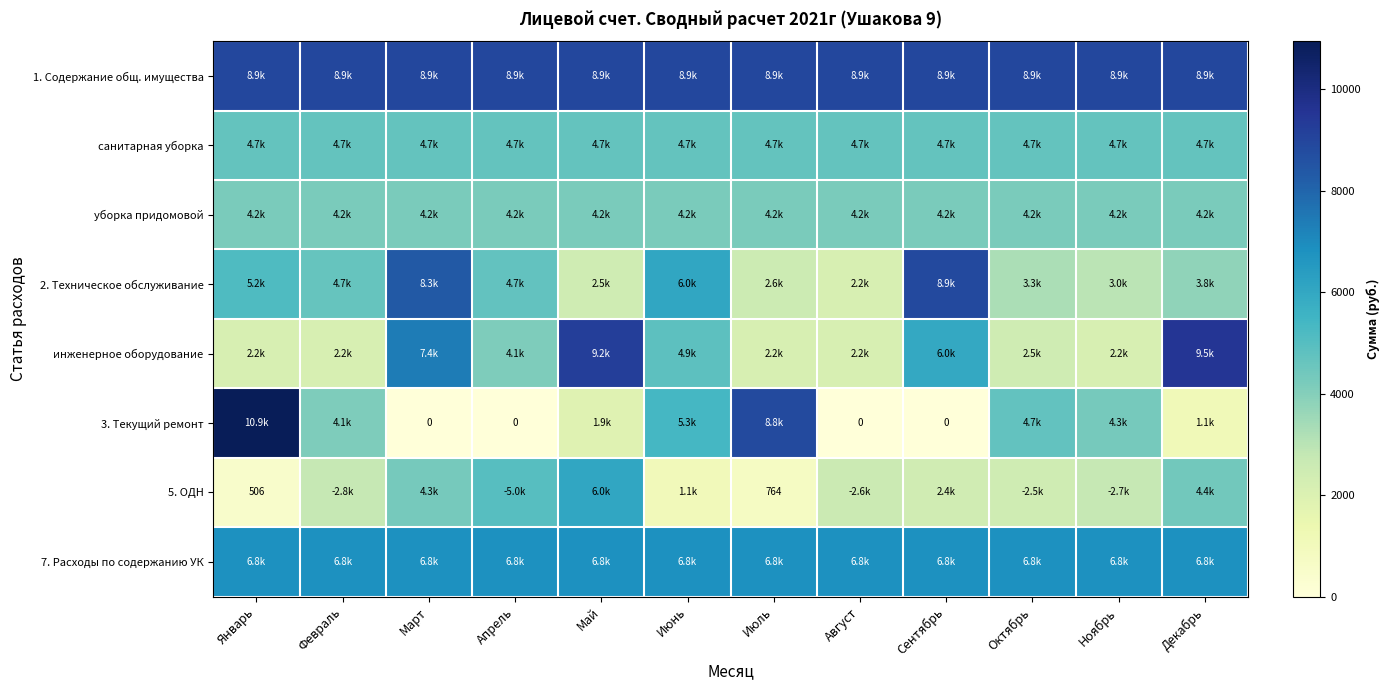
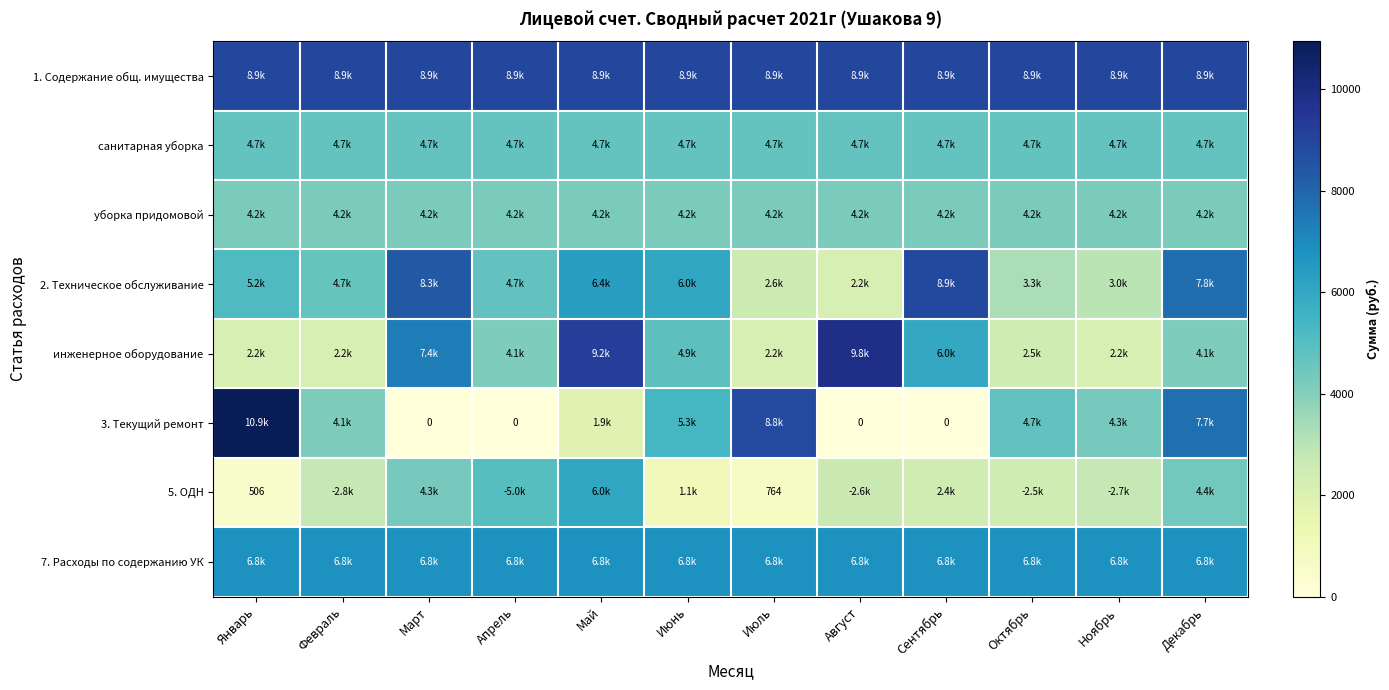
2. Техническое обслуживание, Май: 2.5k -> 6.4k
2. Техническое обслуживание, Декабрь: 3.8k -> 7.8k
инженерное оборудование, Август: 2.2k -> 9.8k
инженерное оборудование, Декабрь: 9.5k -> 4.1k
3. Текущий ремонт, Декабрь: 1.1k -> 7.7k
